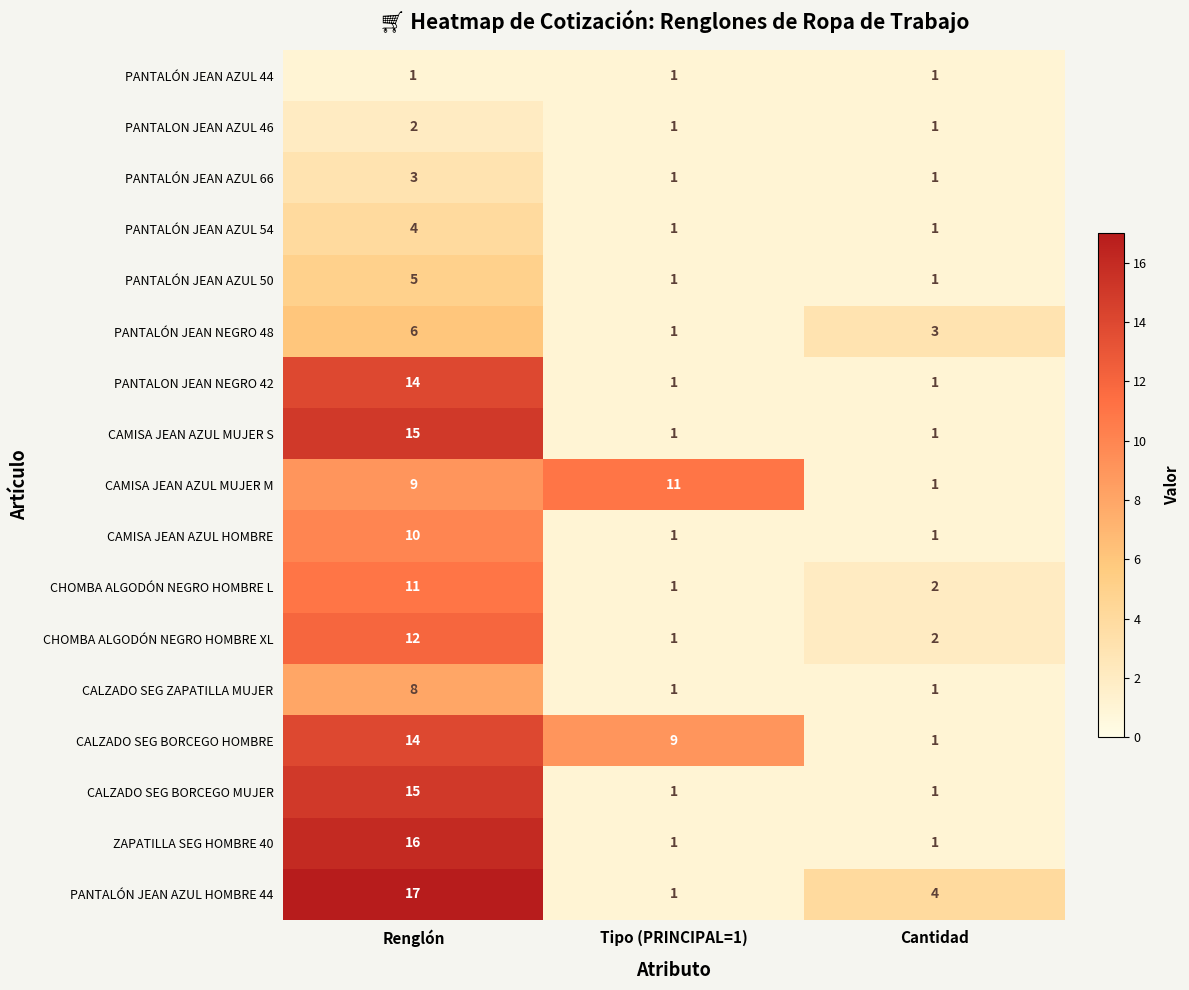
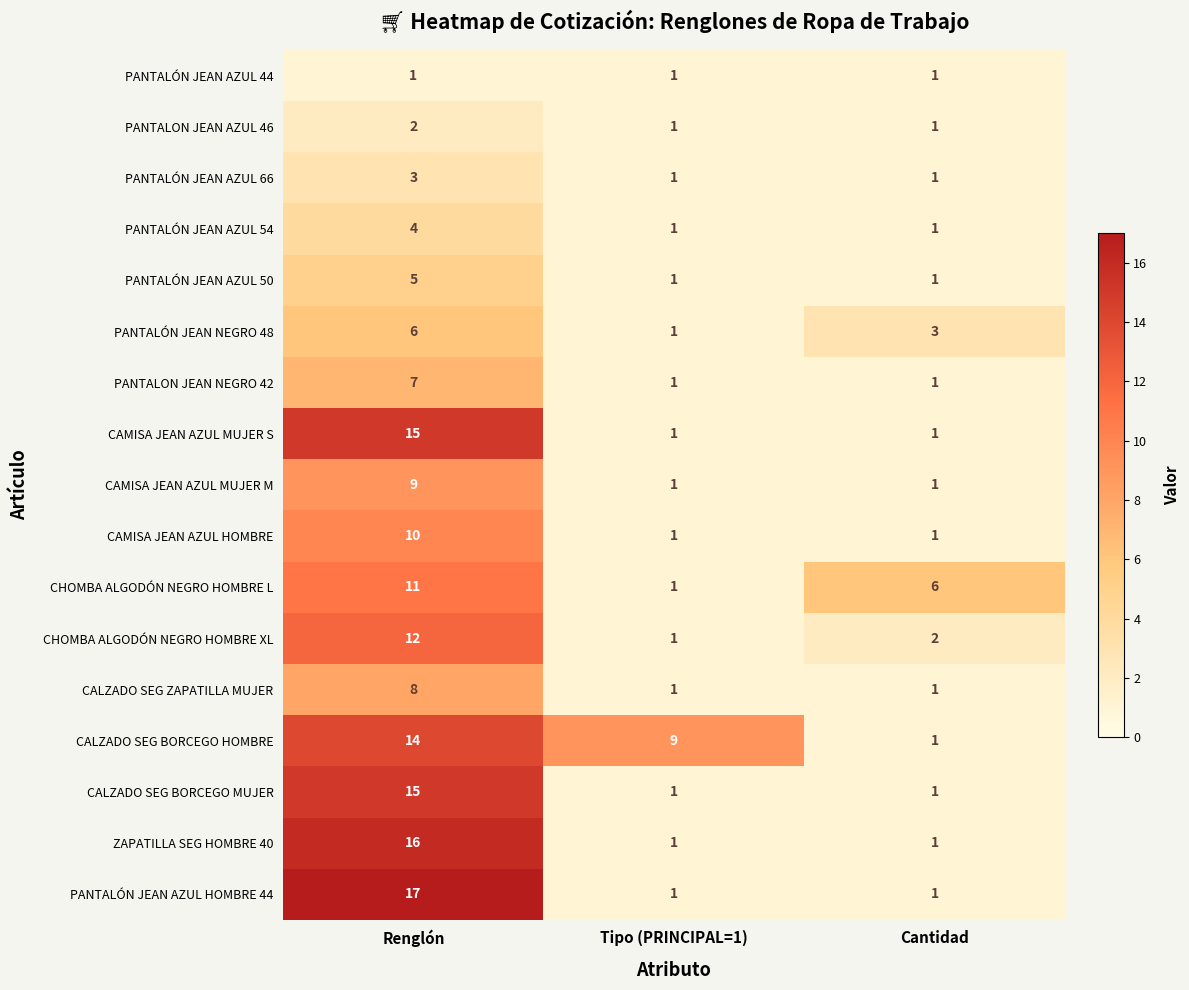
PANTALON JEAN NEGRO 42, Renglón: 14 -> 7
CAMISA JEAN AZUL MUJER M, Tipo (PRINCIPAL=1): 11 -> 1
CHOMBA ALGODÓN NEGRO HOMBRE L, Cantidad: 2 -> 6
PANTALÓN JEAN AZUL HOMBRE 44, Cantidad: 4 -> 1
